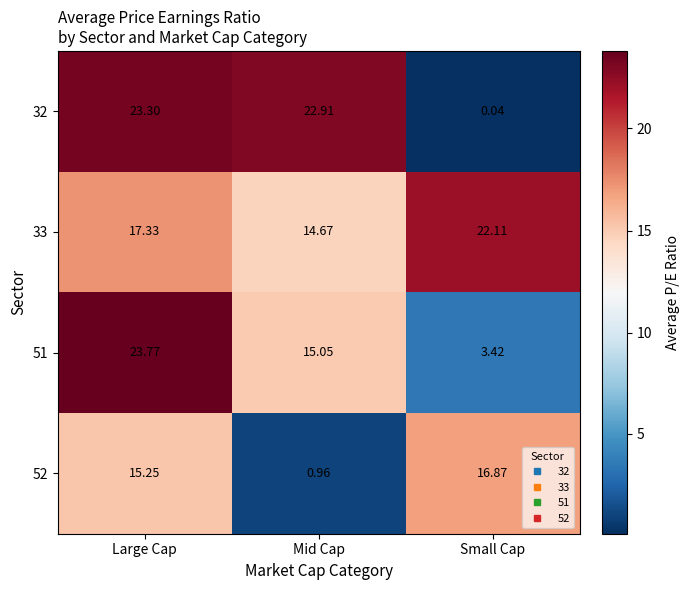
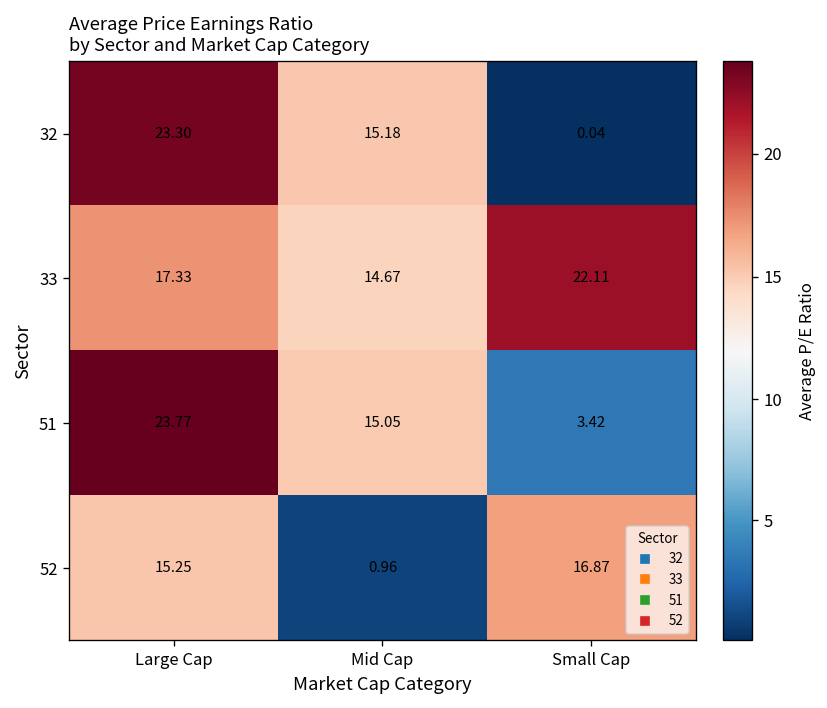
32, Mid Cap: 22.91 -> 15.18
